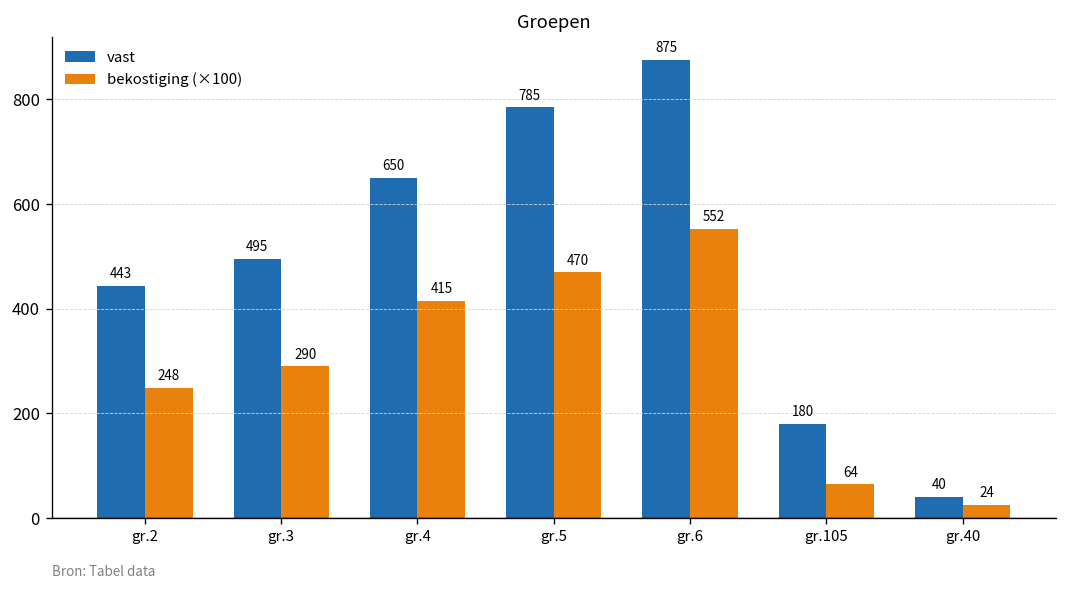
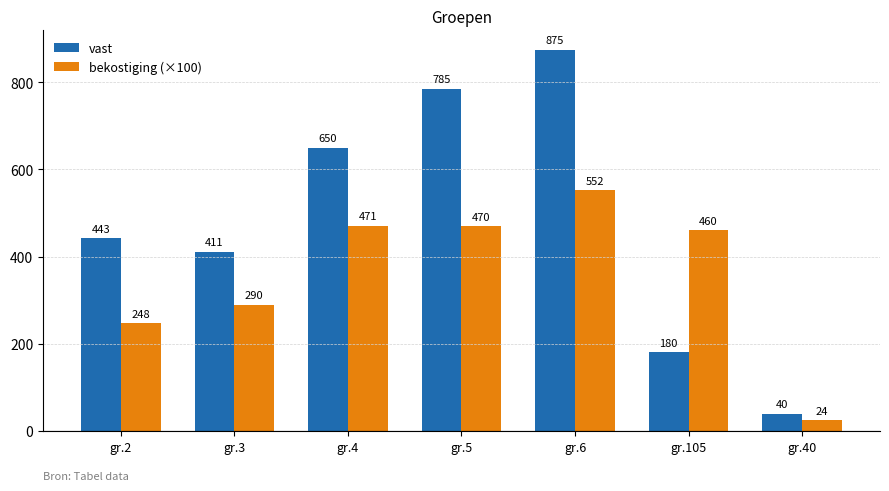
vast, gr.3: 495 -> 411
bekostiging (×100), gr.4: 415 -> 471
bekostiging (×100), gr.105: 64 -> 460
